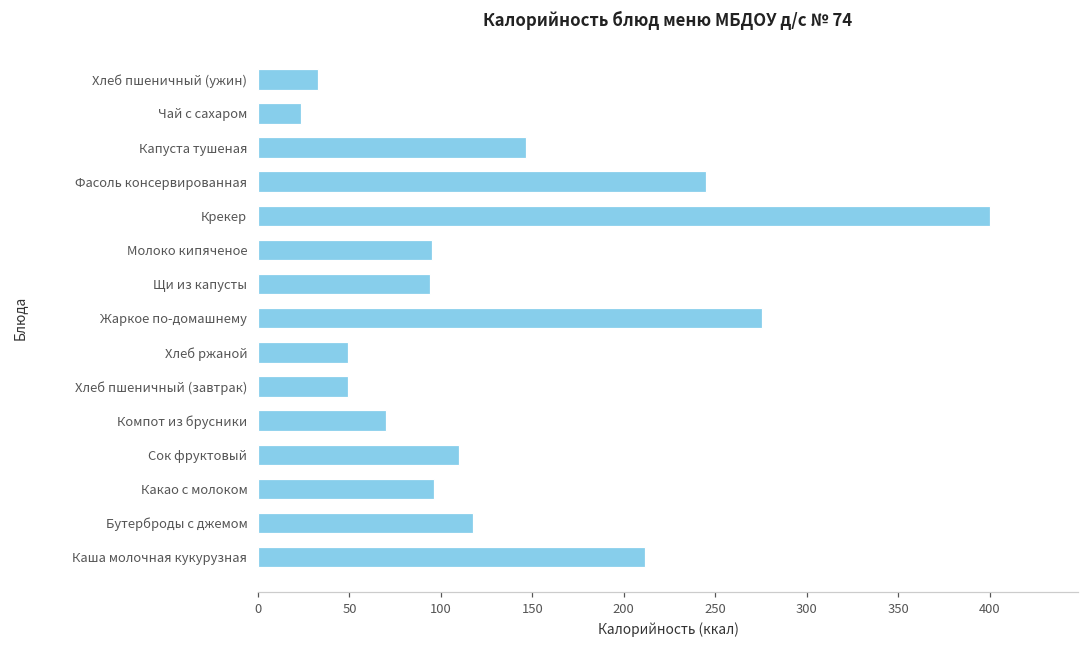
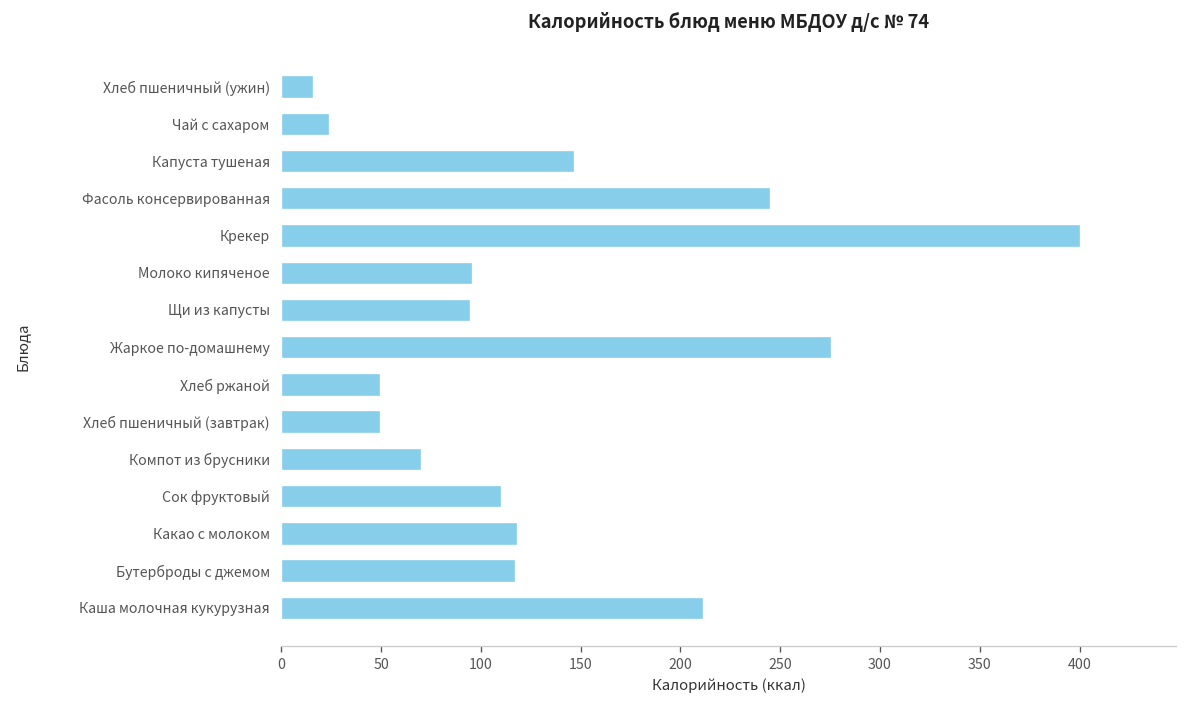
Хлеб пшеничный (ужин): 33 -> 16
Какао с молоком: 96 -> 118
